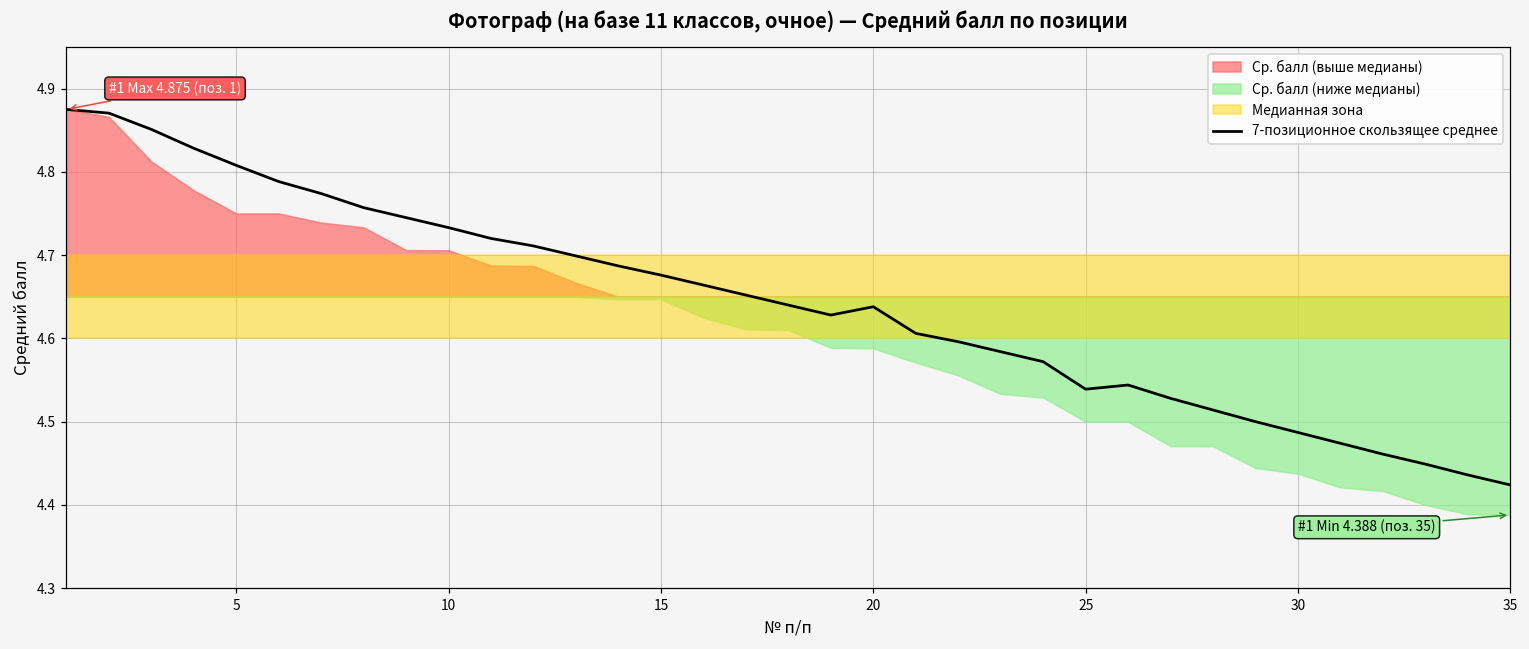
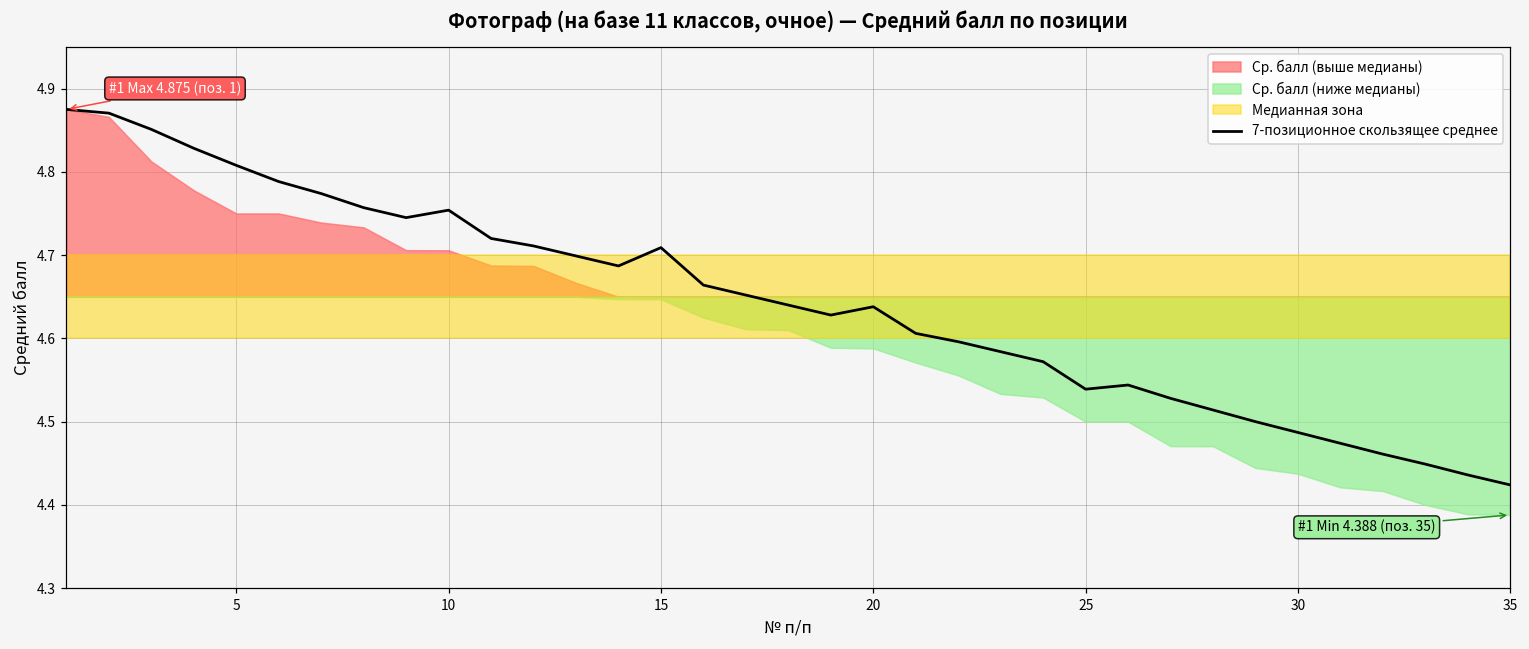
7-позиционное скользящее среднее, 10: 4.73 -> 4.75
7-позиционное скользящее среднее, 15: 4.68 -> 4.71
